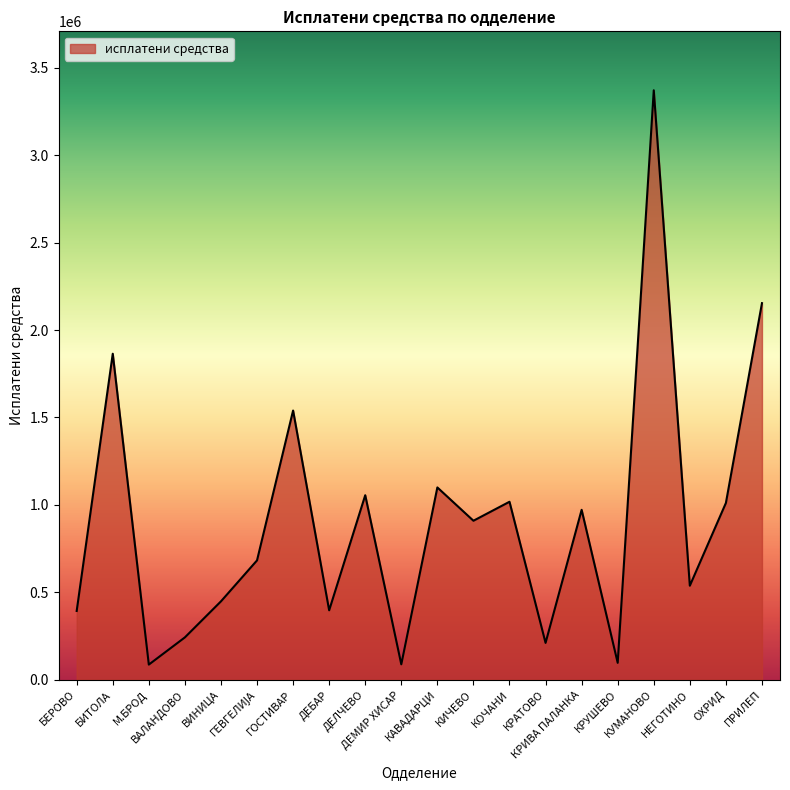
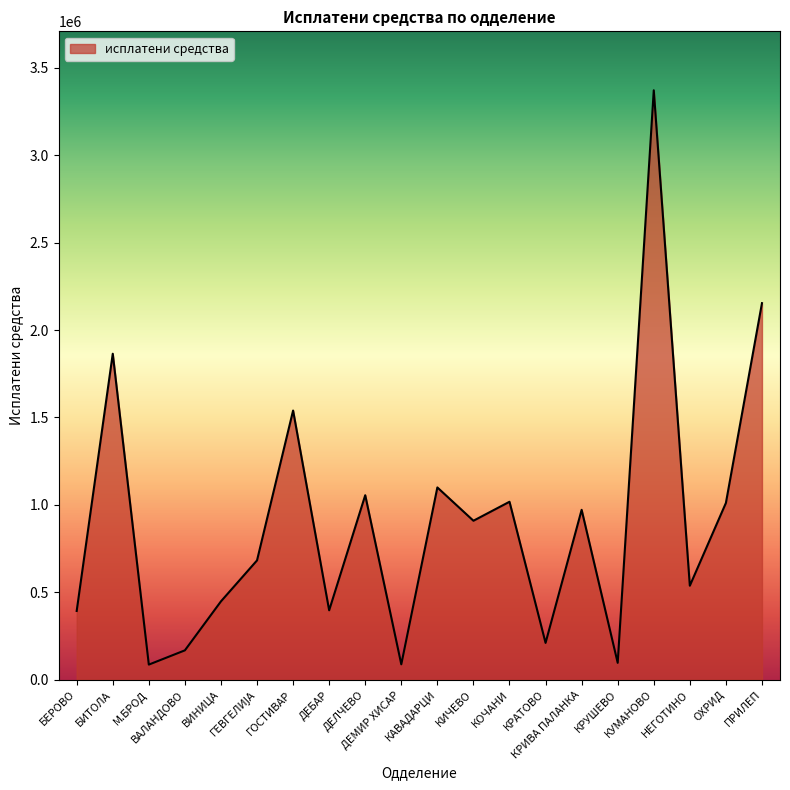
ВАЛАНДОВО: 240000 -> 170000
